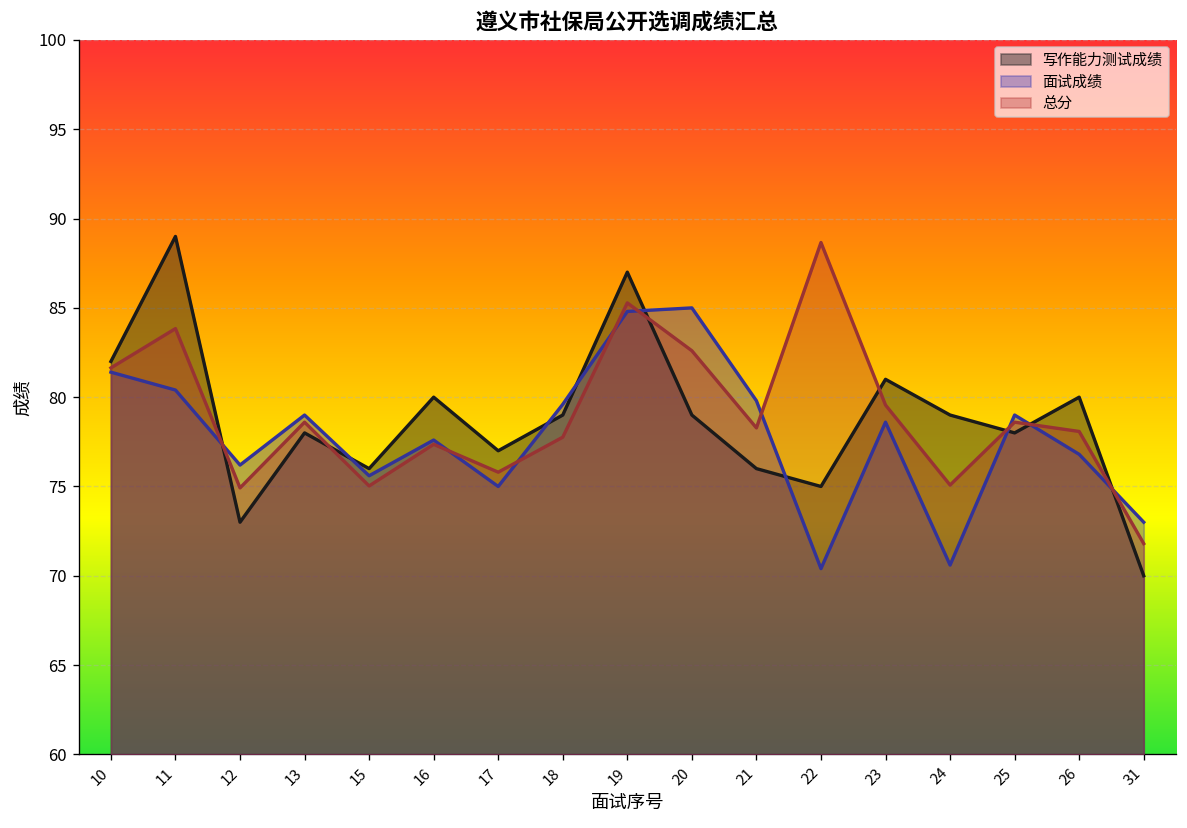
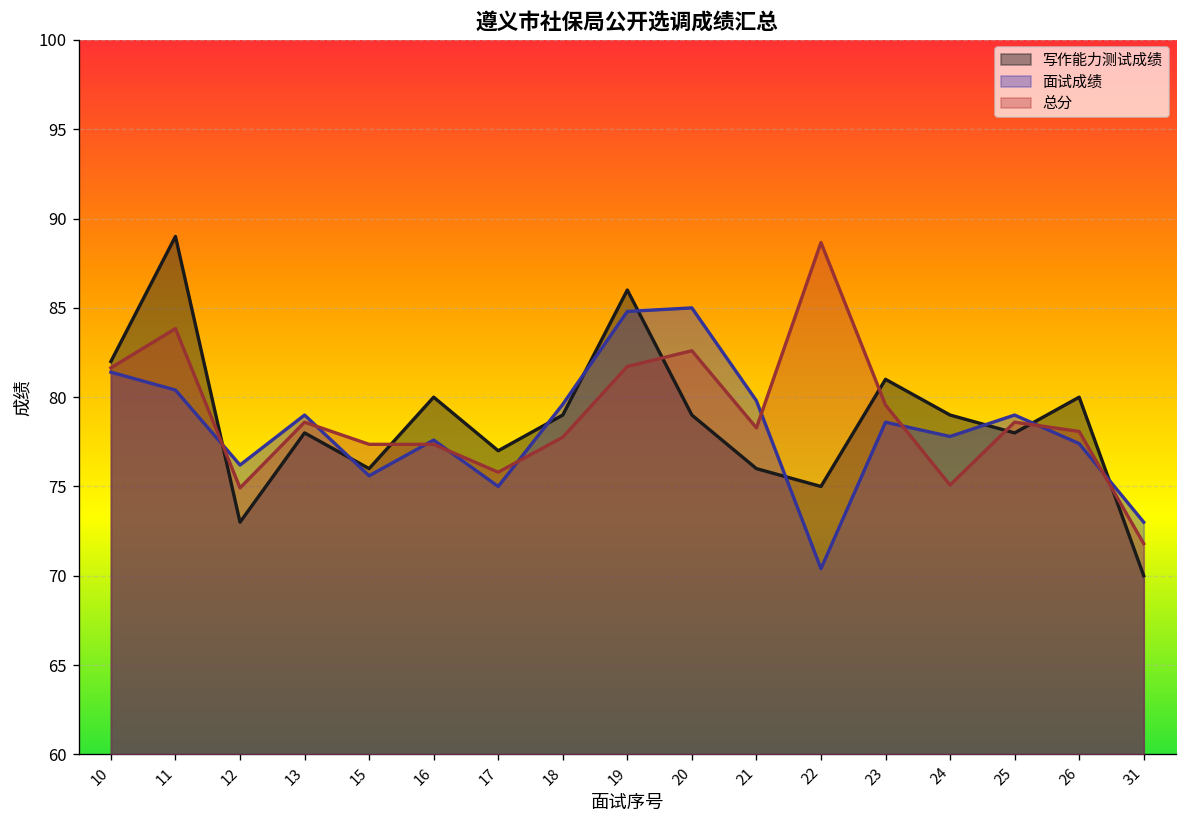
总分, 15: 75.0 -> 77.4
写作能力测试成绩, 19: 87 -> 86
总分, 19: 85.3 -> 81.7
面试成绩, 24: 70.6 -> 77.8
面试成绩, 26: 76.8 -> 77.4
